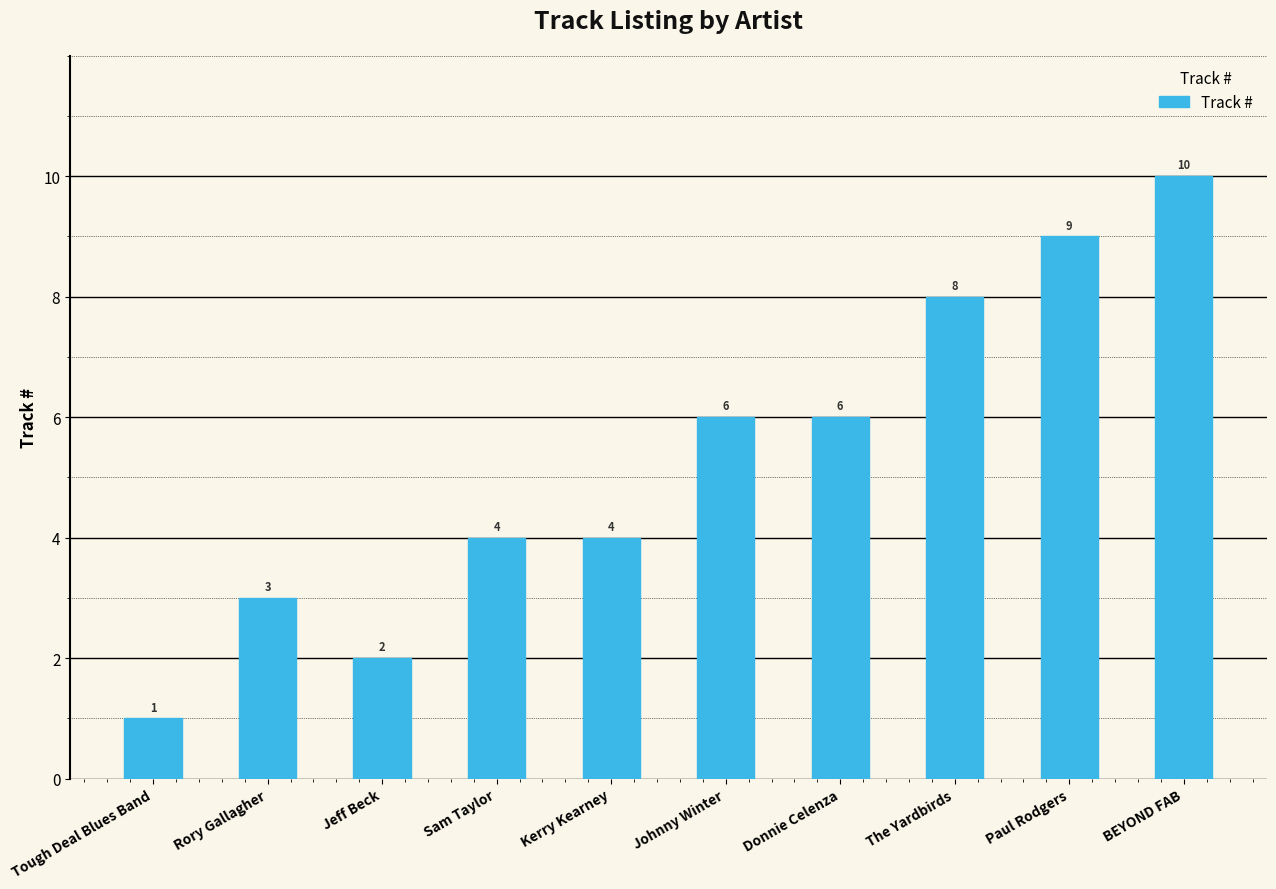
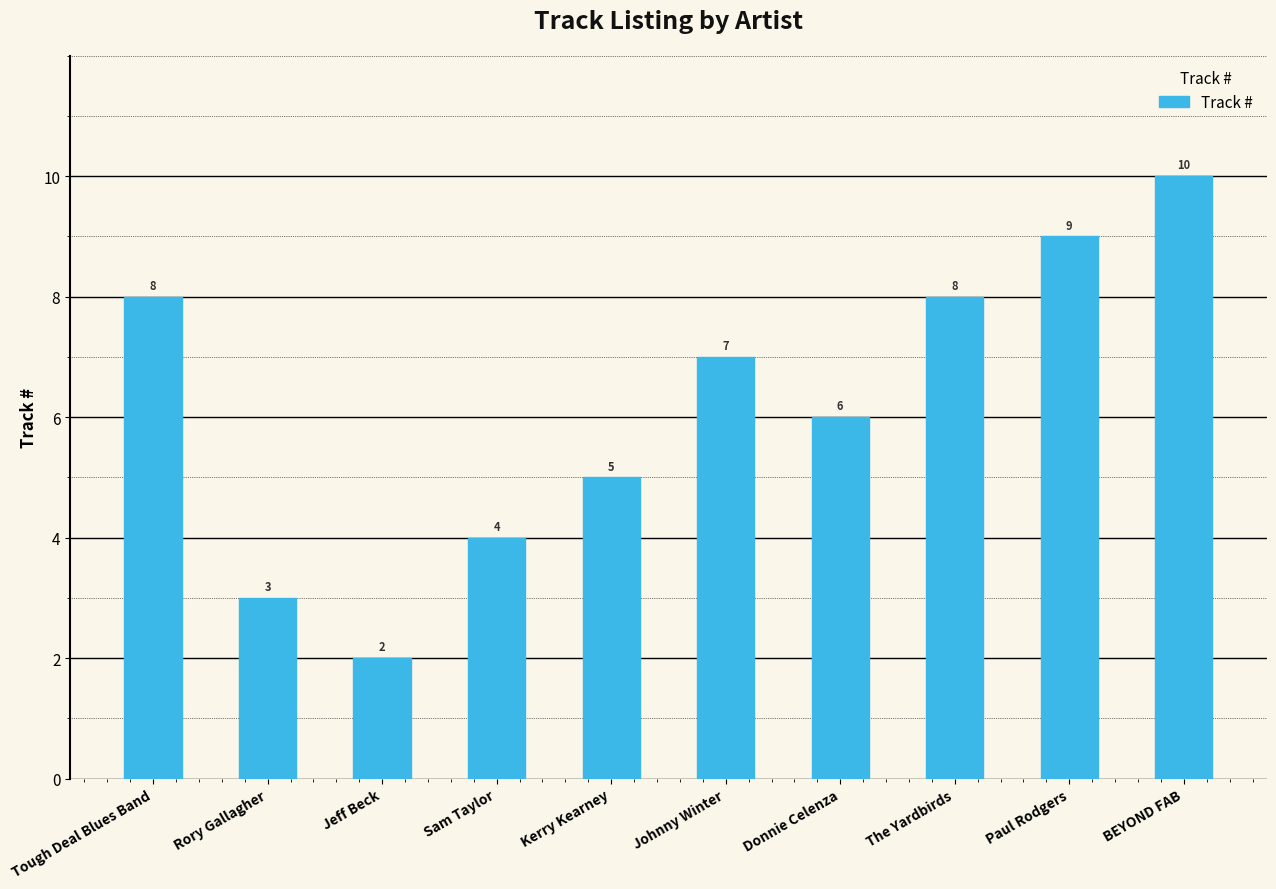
Tough Deal Blues Band: 1 -> 8
Kerry Kearney: 4 -> 5
Johnny Winter: 6 -> 7
